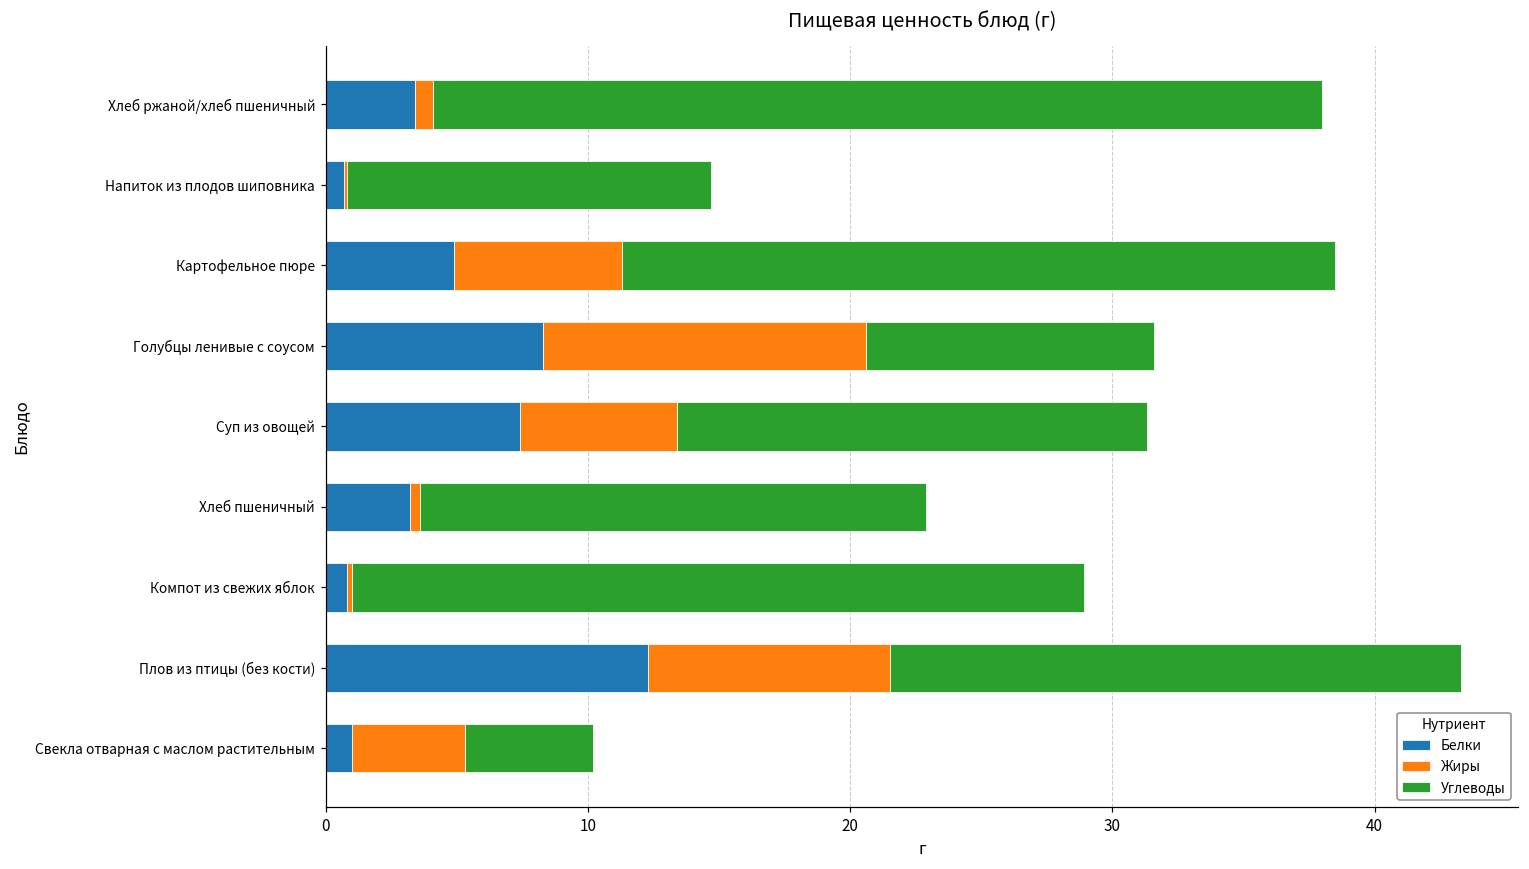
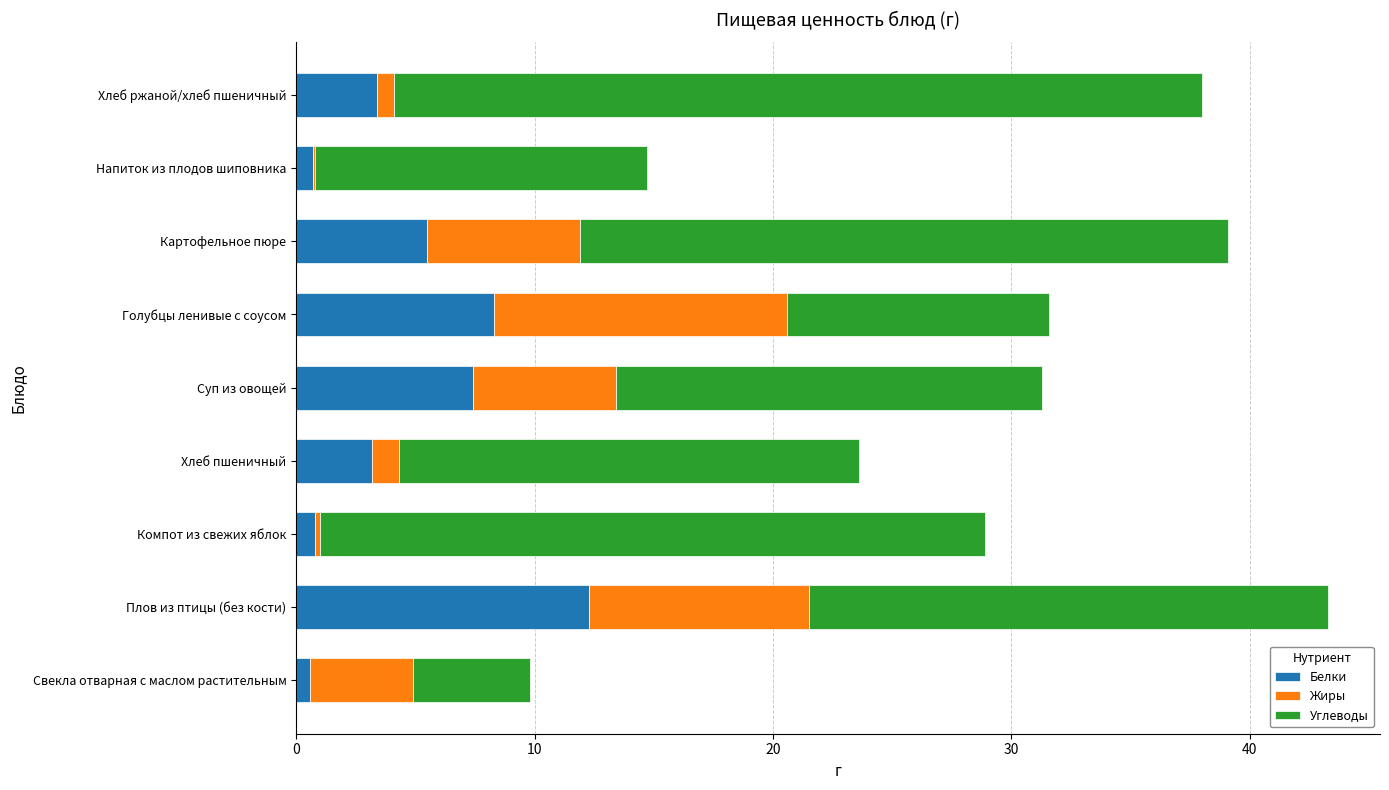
Белки, Картофельное пюре: 4.9 -> 5.5
Жиры, Хлеб пшеничный: 0.4 -> 1.1
Белки, Свекла отварная с маслом растительным: 1.0 -> 0.6
